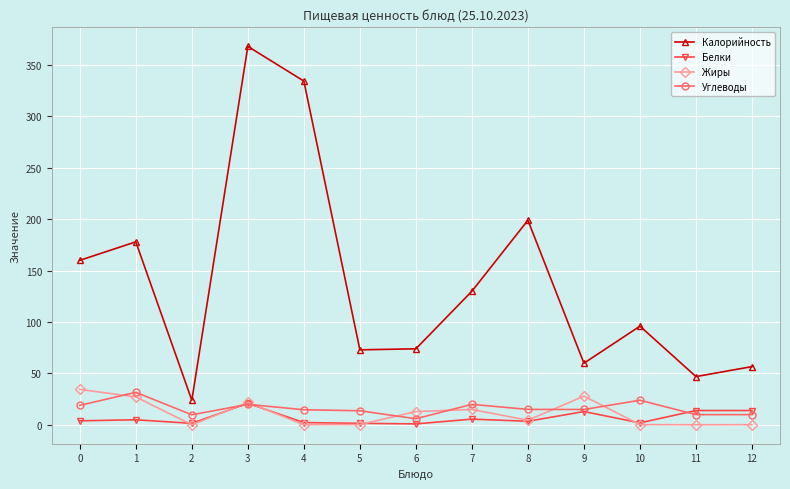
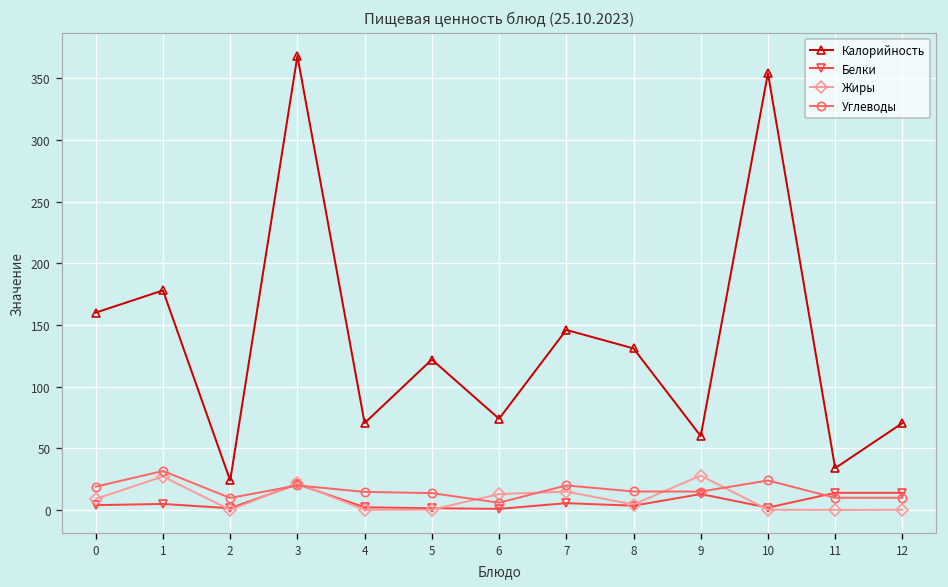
Жиры, 0: 35 -> 9
Калорийность, 4: 334 -> 71
Калорийность, 5: 73 -> 122
Калорийность, 7: 130 -> 146
Калорийность, 8: 199 -> 131
Калорийность, 10: 96 -> 354
Калорийность, 11: 47 -> 34
Калорийность, 12: 57 -> 71
